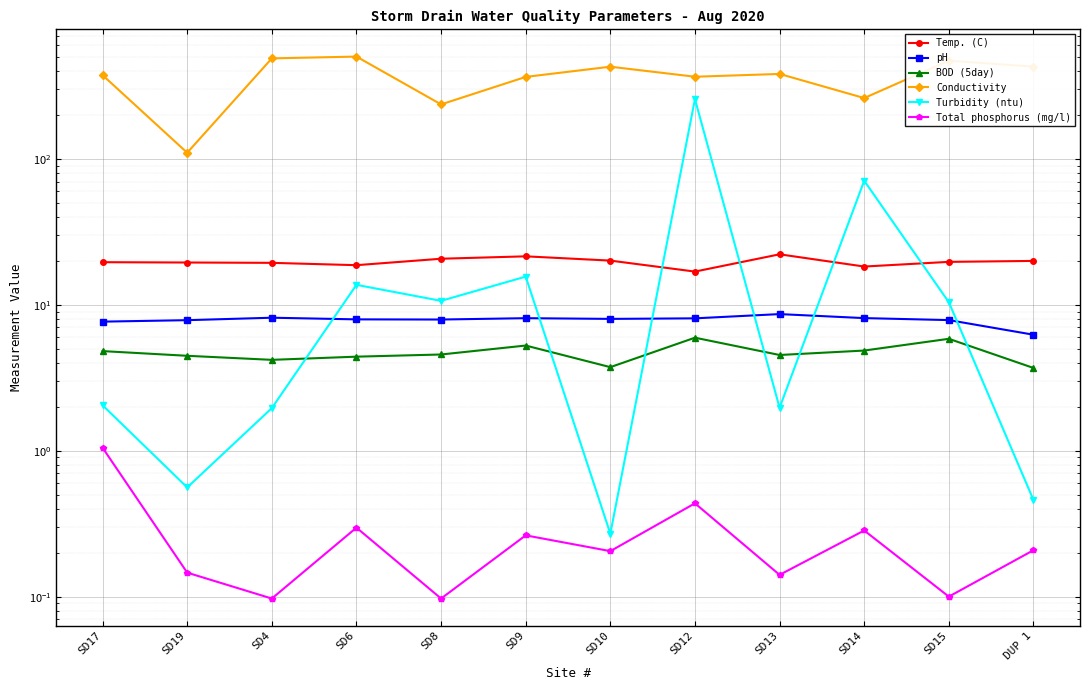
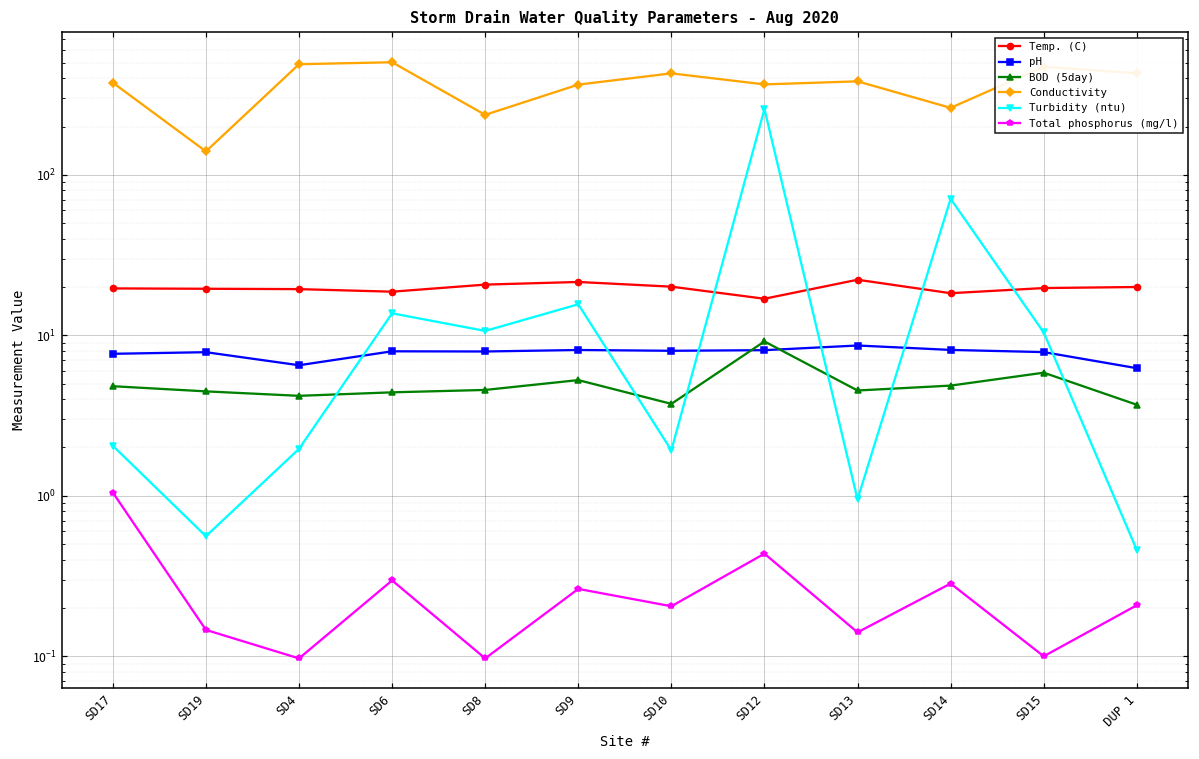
Conductivity, SD19: 110 -> 140
pH, SD4: 8 -> 7
Turbidity (ntu), SD10: 0.27 -> 1.9
BOD (5day), SD12: 6.0 -> 9
Turbidity (ntu), SD13: 2.0 -> 1.0
